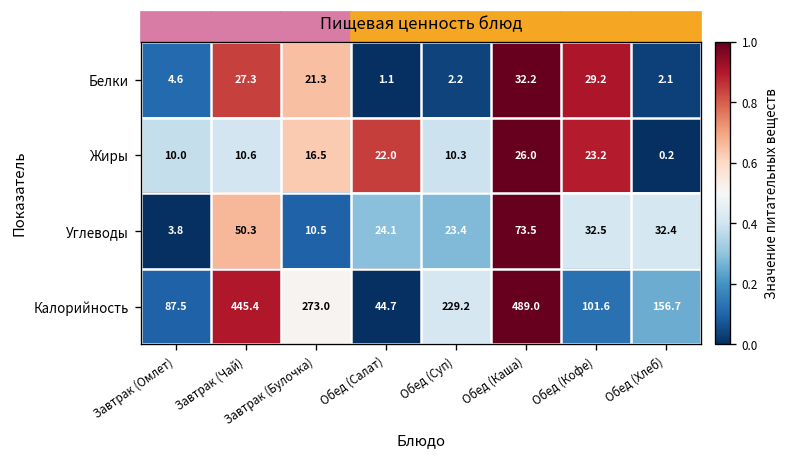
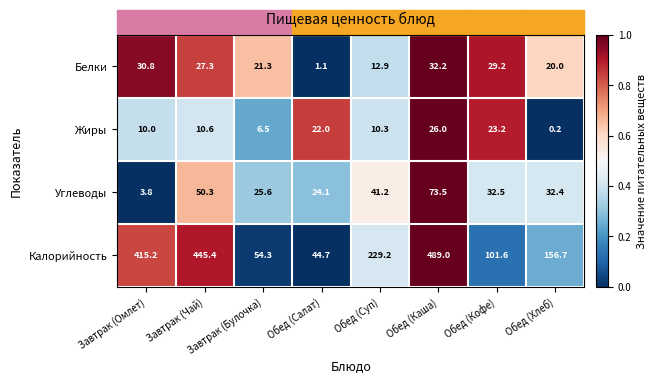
Белки, Завтрак (Омлет): 4.6 -> 30.8
Белки, Обед (Суп): 2.2 -> 12.9
Белки, Обед (Хлеб): 2.1 -> 20.0
Жиры, Завтрак (Булочка): 16.5 -> 6.5
Углеводы, Завтрак (Булочка): 10.5 -> 25.6
Углеводы, Обед (Суп): 23.4 -> 41.2
Калорийность, Завтрак (Омлет): 87.5 -> 415.2
Калорийность, Завтрак (Булочка): 273.0 -> 54.3
